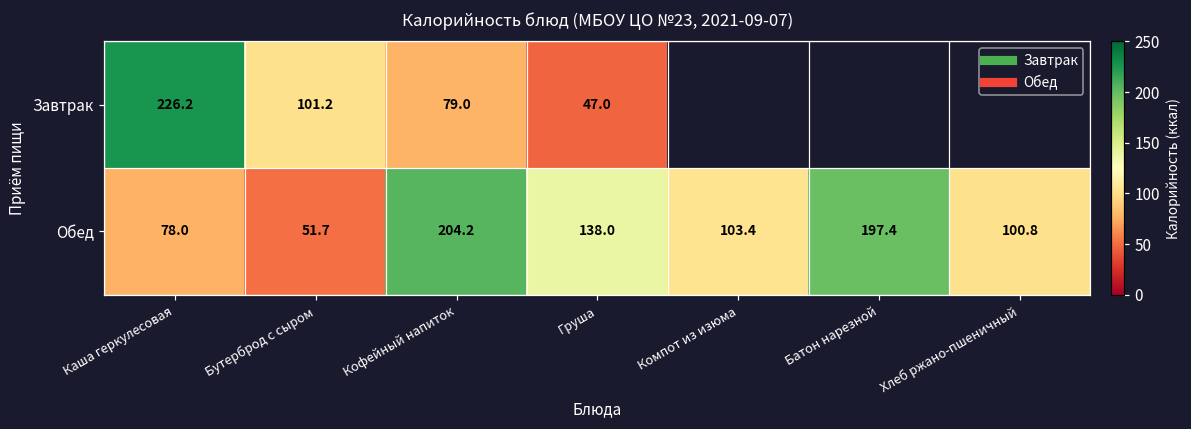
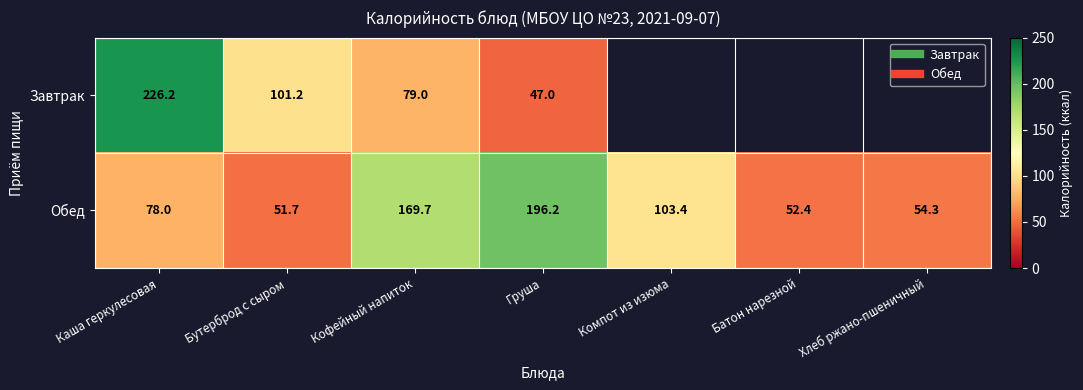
Обед, Кофейный напиток: 204.2 -> 169.7
Обед, Груша: 138.0 -> 196.2
Обед, Батон нарезной: 197.4 -> 52.4
Обед, Хлеб ржано-пшеничный: 100.8 -> 54.3
